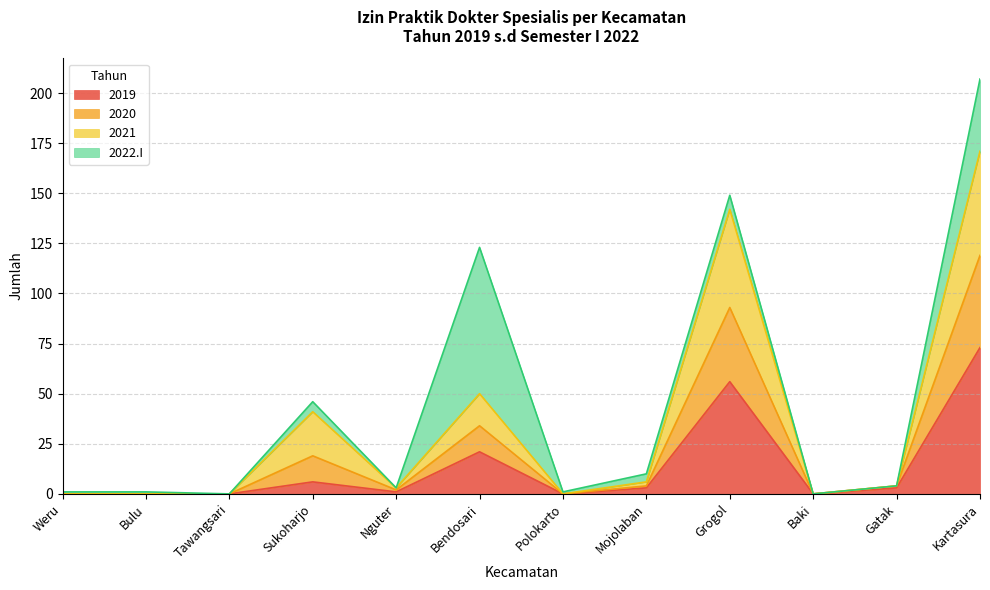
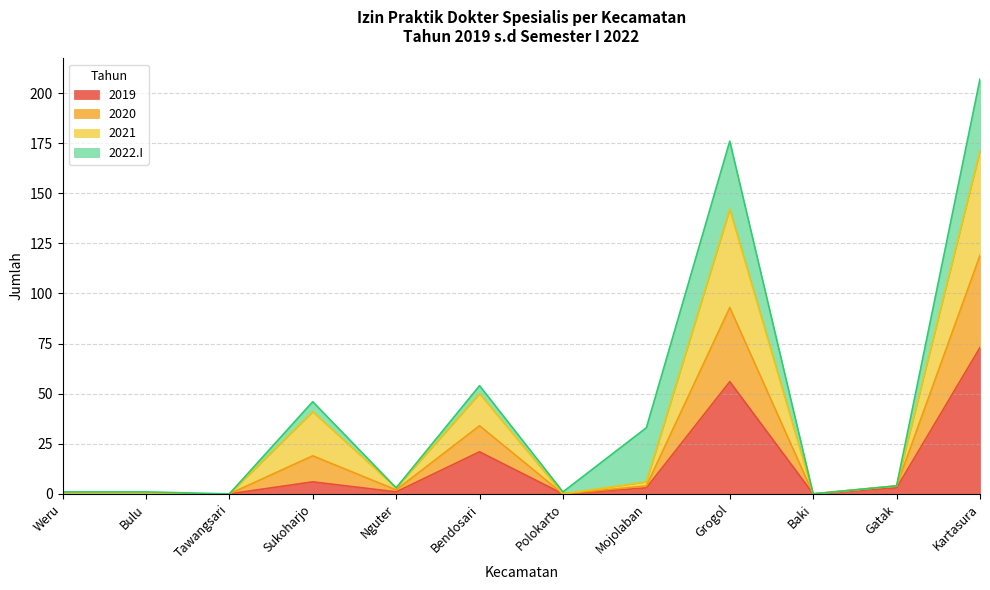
2022.I, Bendosari: 73 -> 4
2022.I, Mojolaban: 4 -> 27
2022.I, Grogol: 7 -> 34
